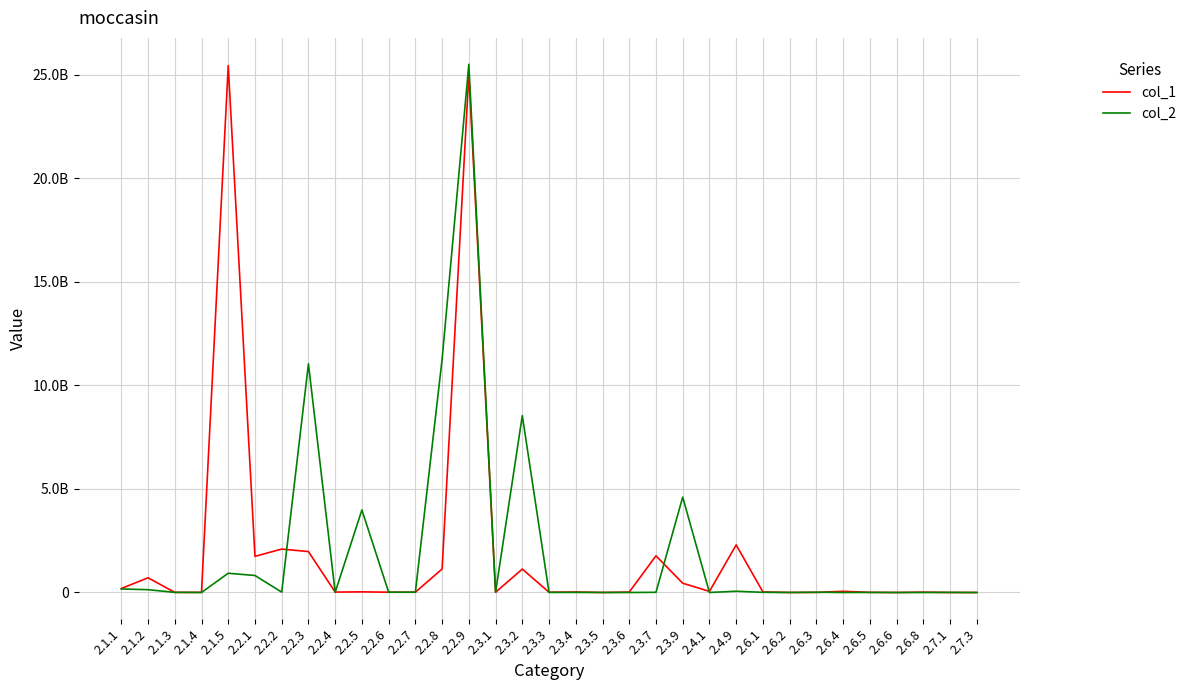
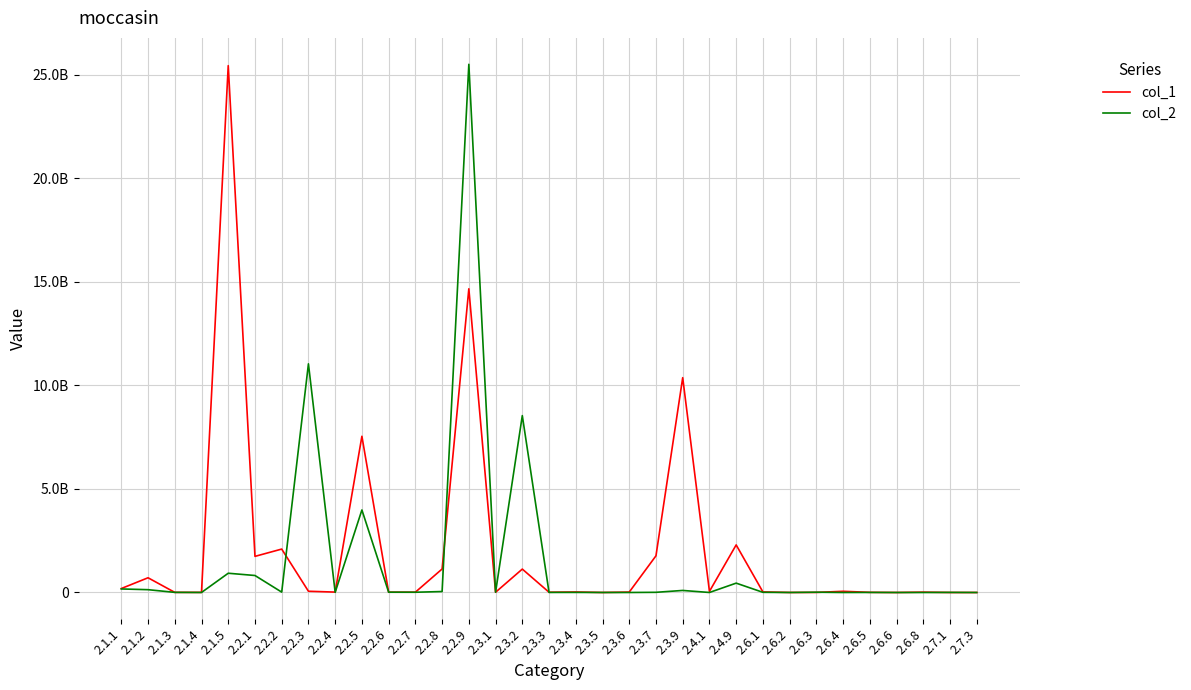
col_1, 2.2.3: 2000000000 -> 100000000
col_1, 2.2.5: 0 -> 7500000000
col_2, 2.2.8: 11300000000 -> 0
col_1, 2.2.9: 25000000000 -> 14700000000
col_1, 2.3.9: 400000000 -> 10400000000
col_2, 2.3.9: 4600000000 -> 100000000
col_2, 2.4.9: 100000000 -> 500000000
